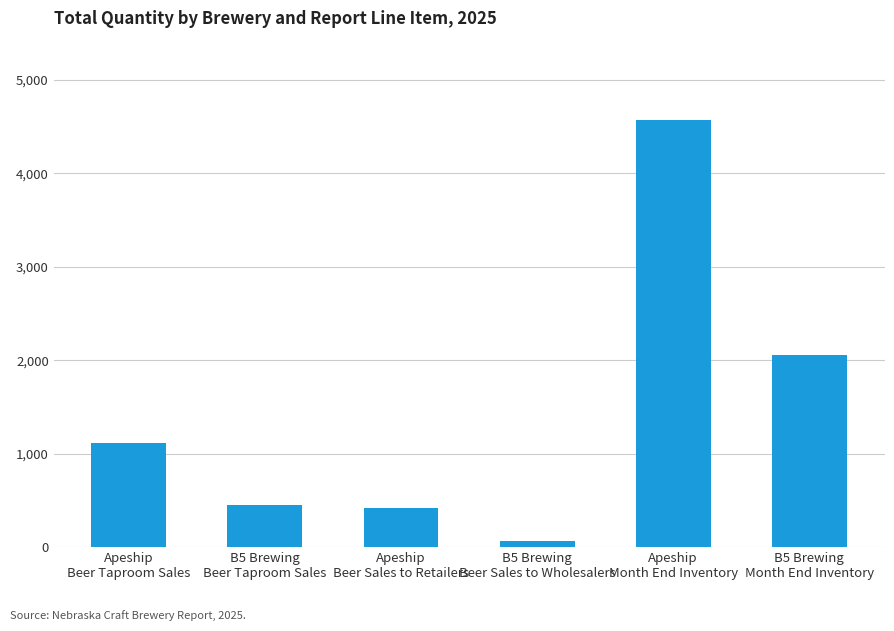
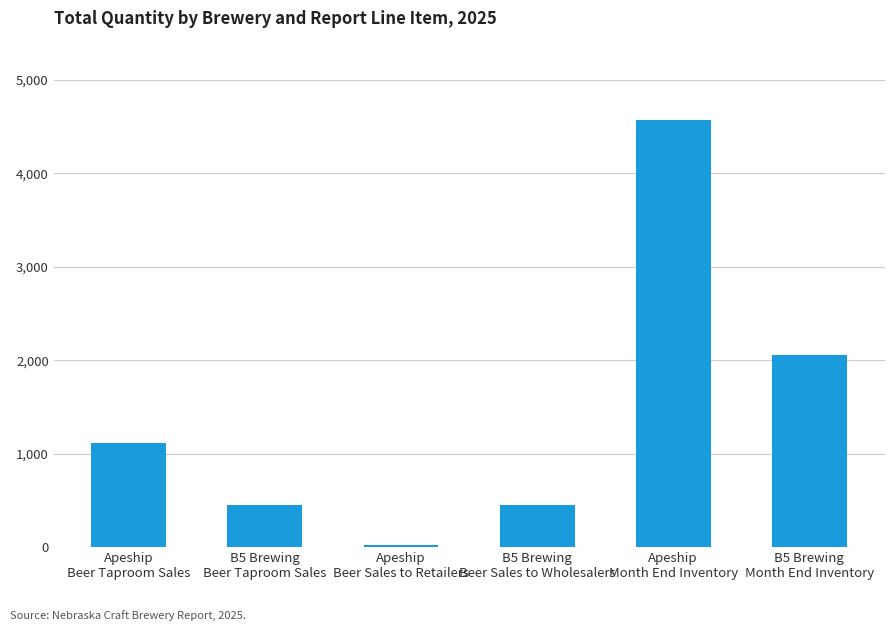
Apeship Beer Sales to Retailers: 400 -> 0
B5 Brewing Beer Sales to Wholesalers: 100 -> 500
